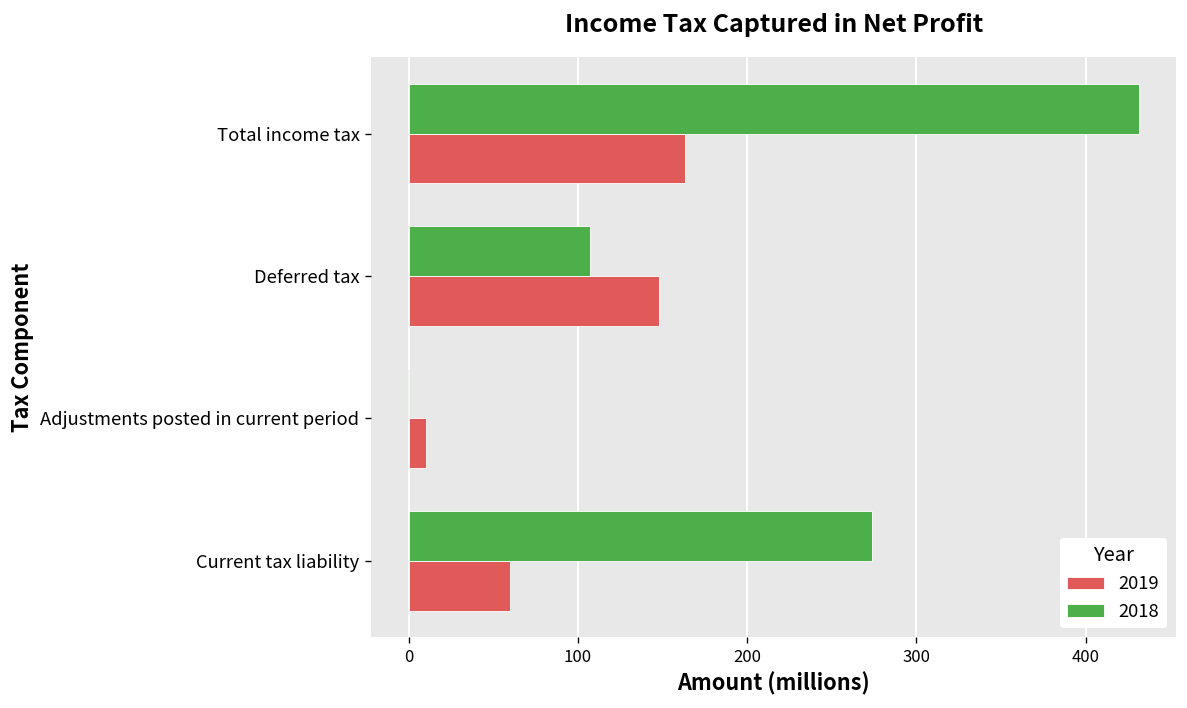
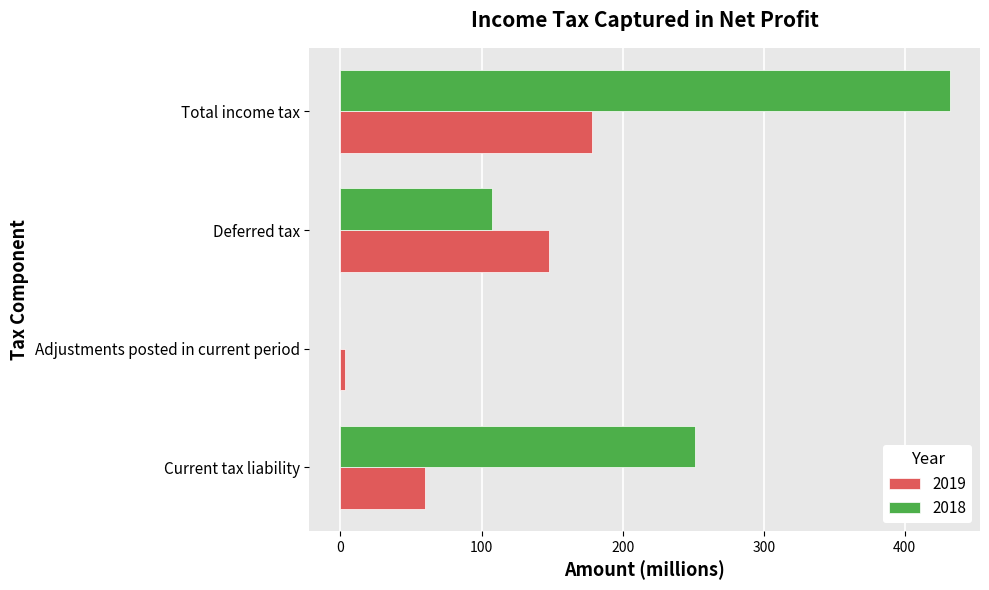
2019, Total income tax: 163 -> 178
2019, Adjustments posted in current period: 10 -> 3
2018, Current tax liability: 274 -> 251
